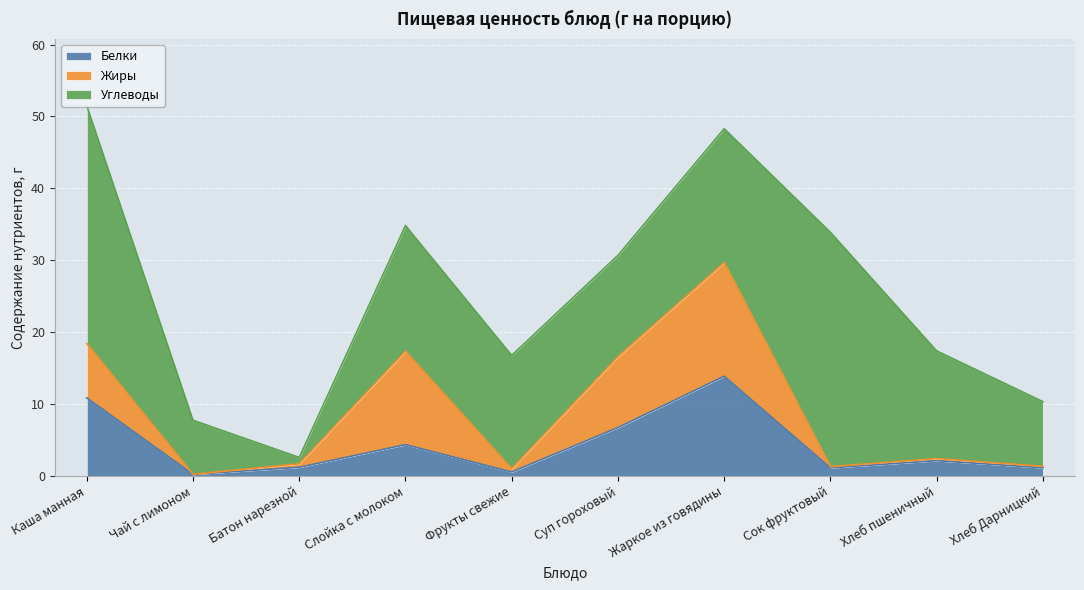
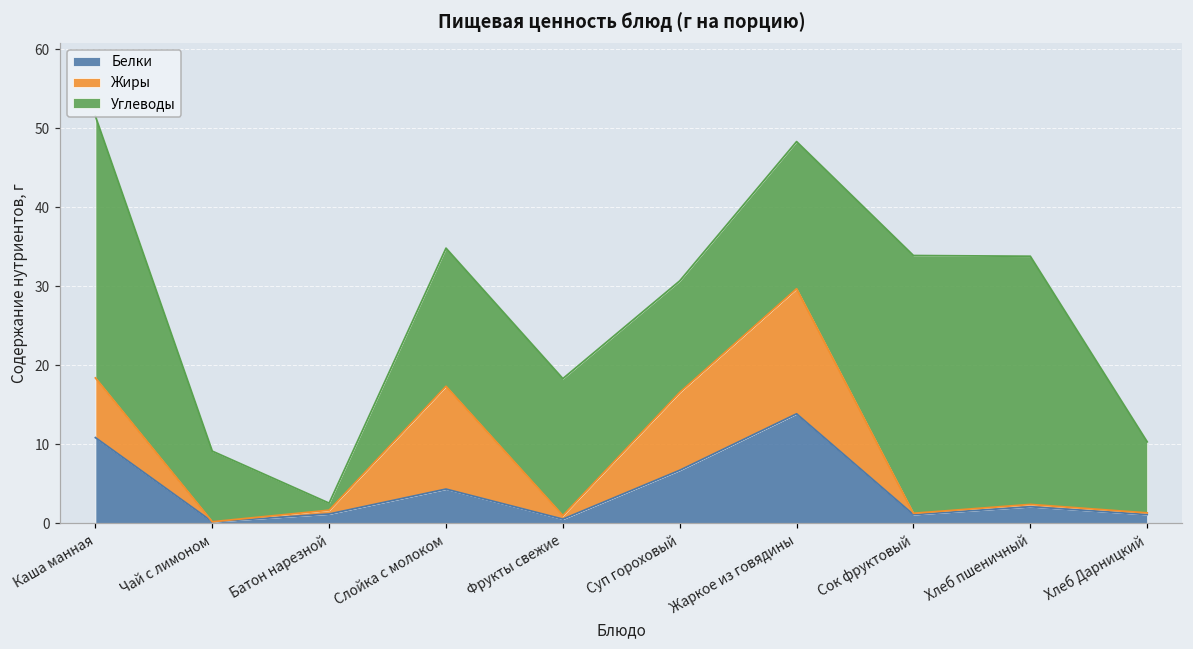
Углеводы, Чай с лимоном: 8 -> 9
Углеводы, Фрукты свежие: 16 -> 17
Углеводы, Хлеб пшеничный: 15 -> 31
